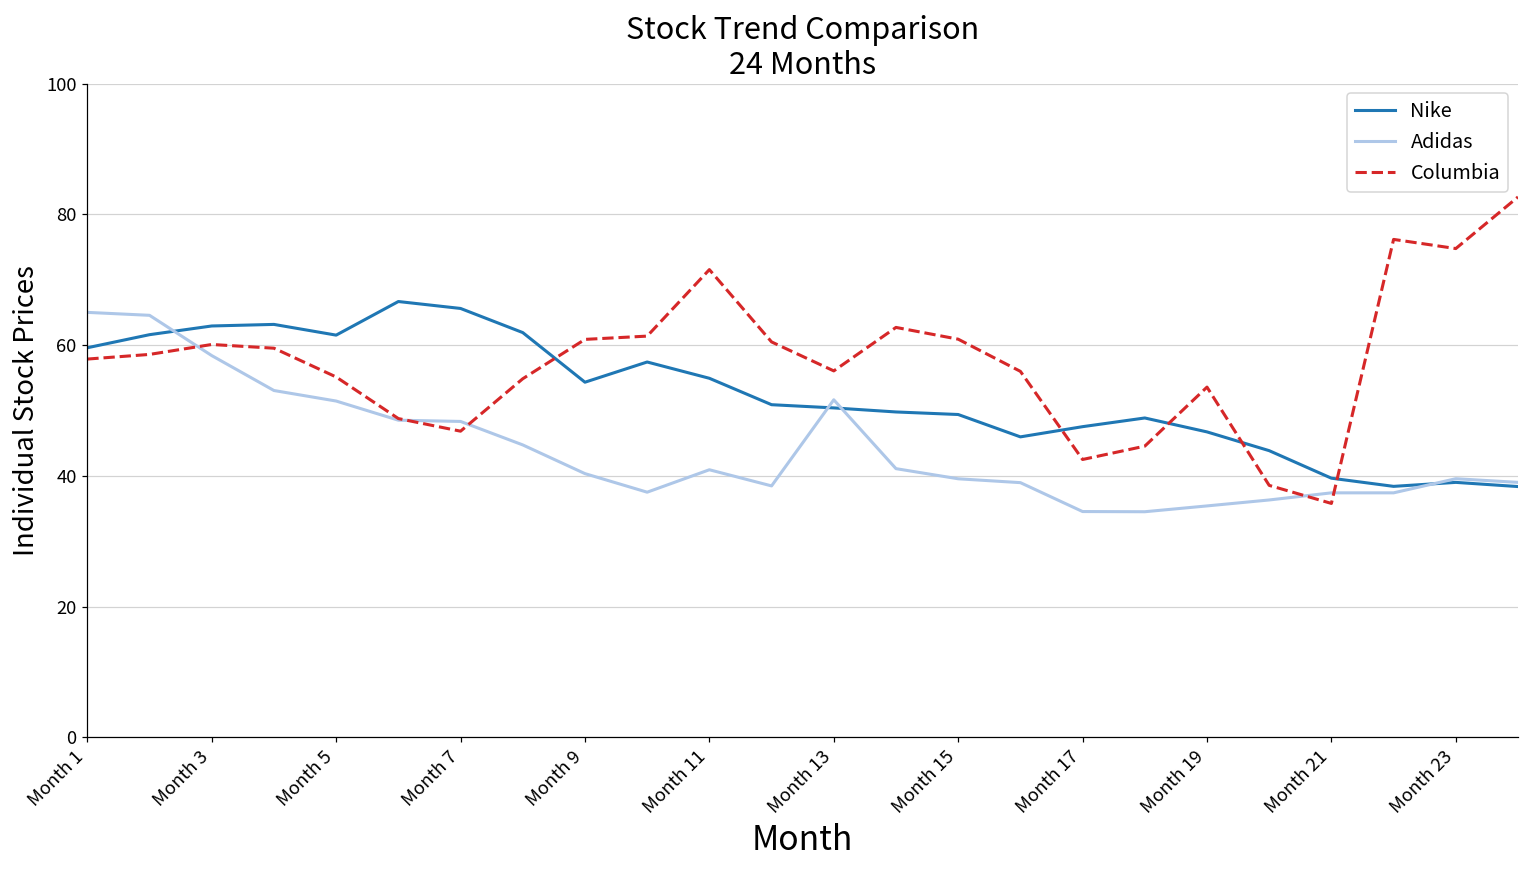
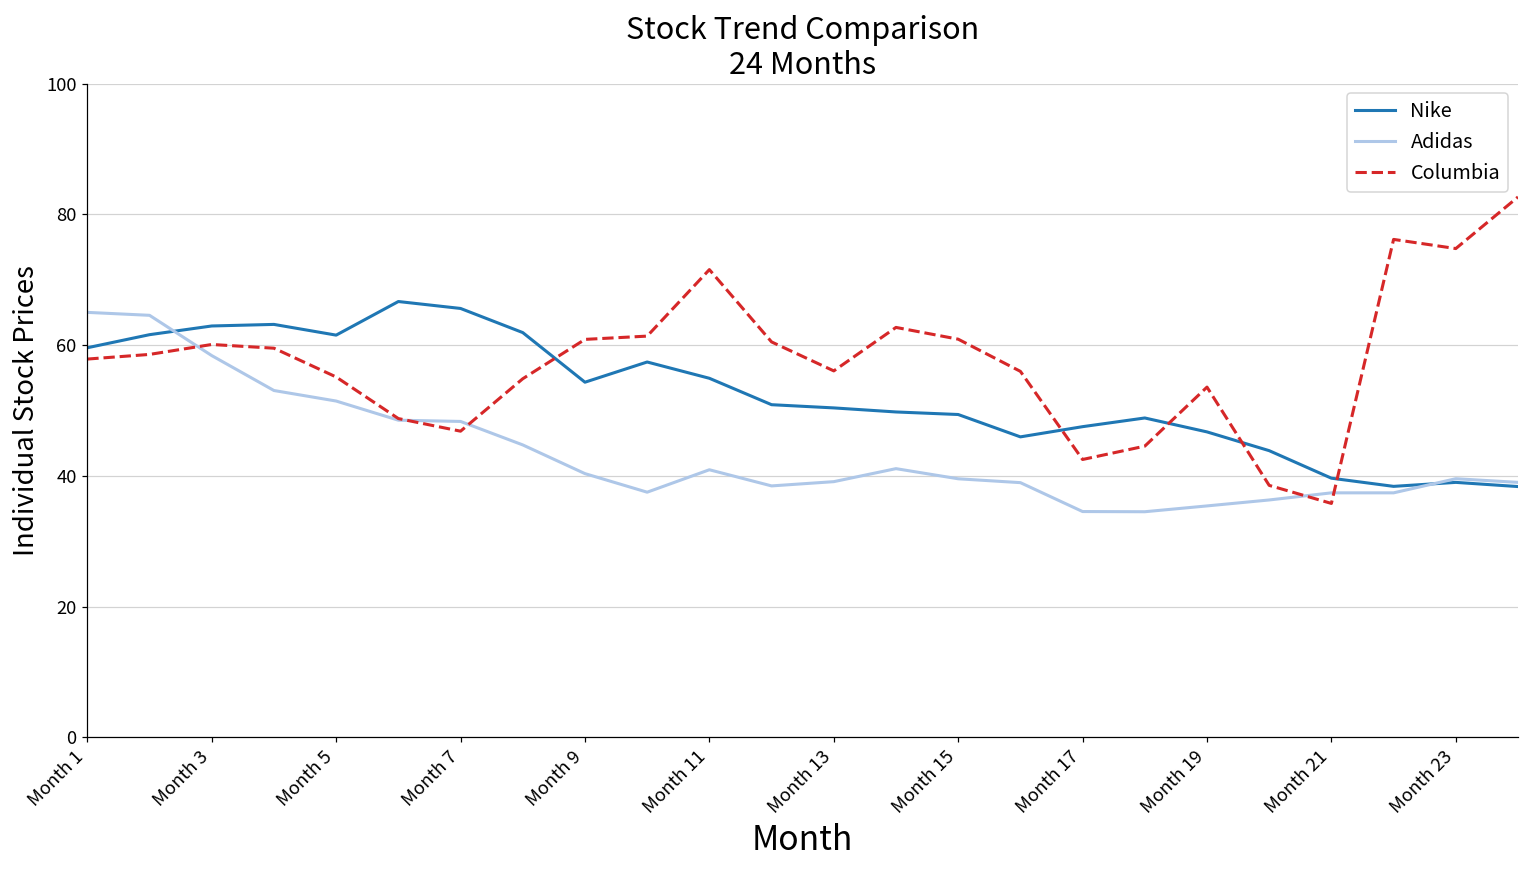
Adidas, Month 13: 52 -> 39
